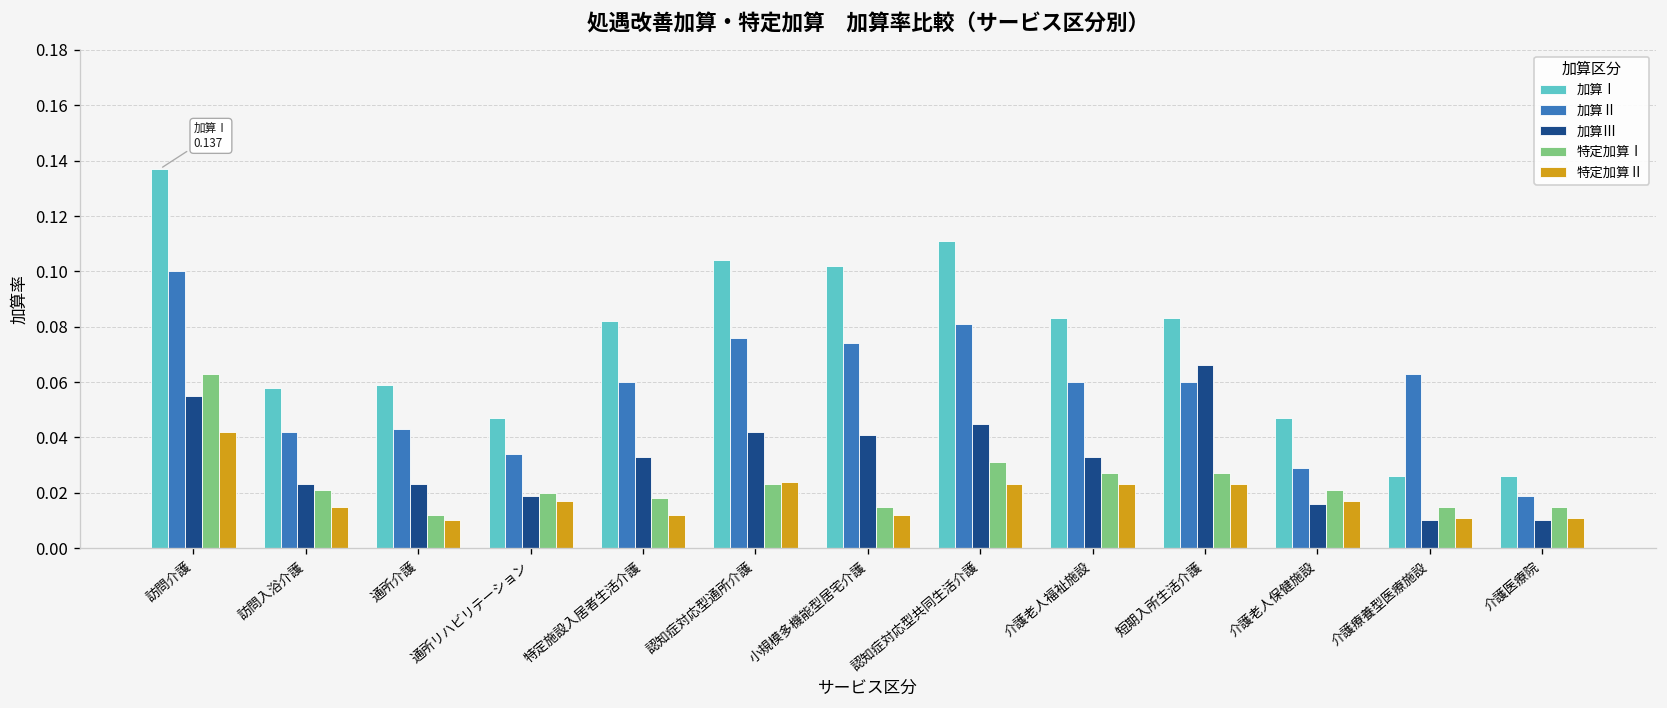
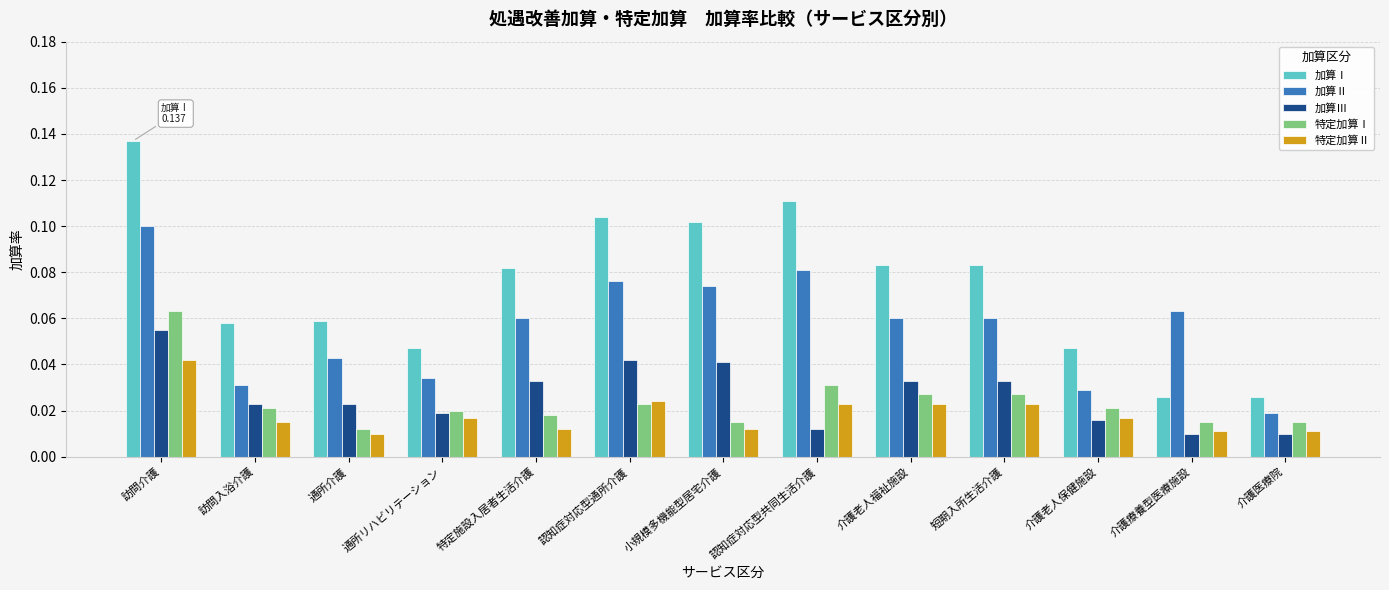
加算Ⅱ, 訪問入浴介護: 0.042 -> 0.031
加算Ⅲ, 認知症対応型共同生活介護: 0.045 -> 0.012
加算Ⅲ, 短期入所生活介護: 0.066 -> 0.033
